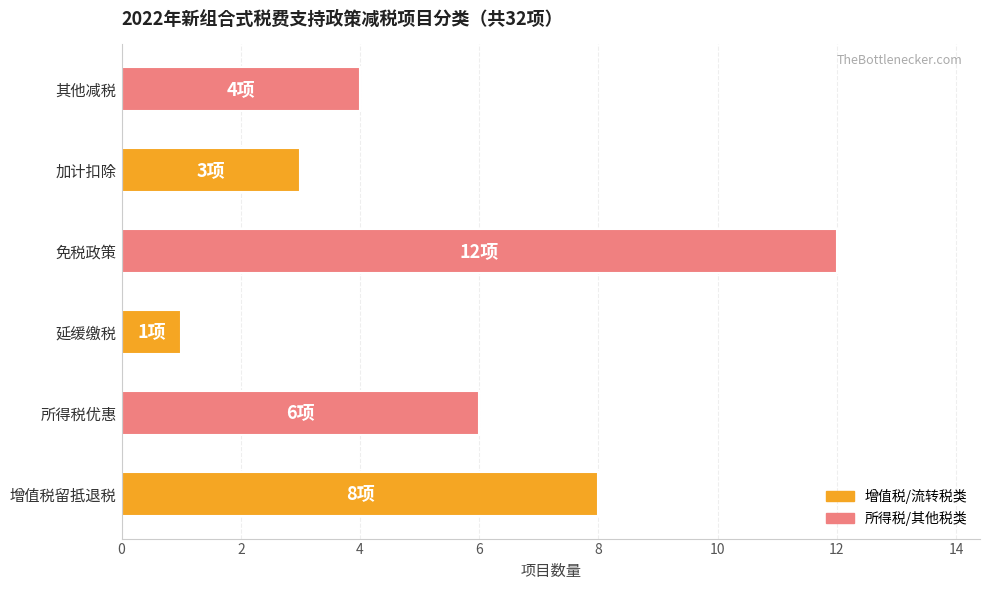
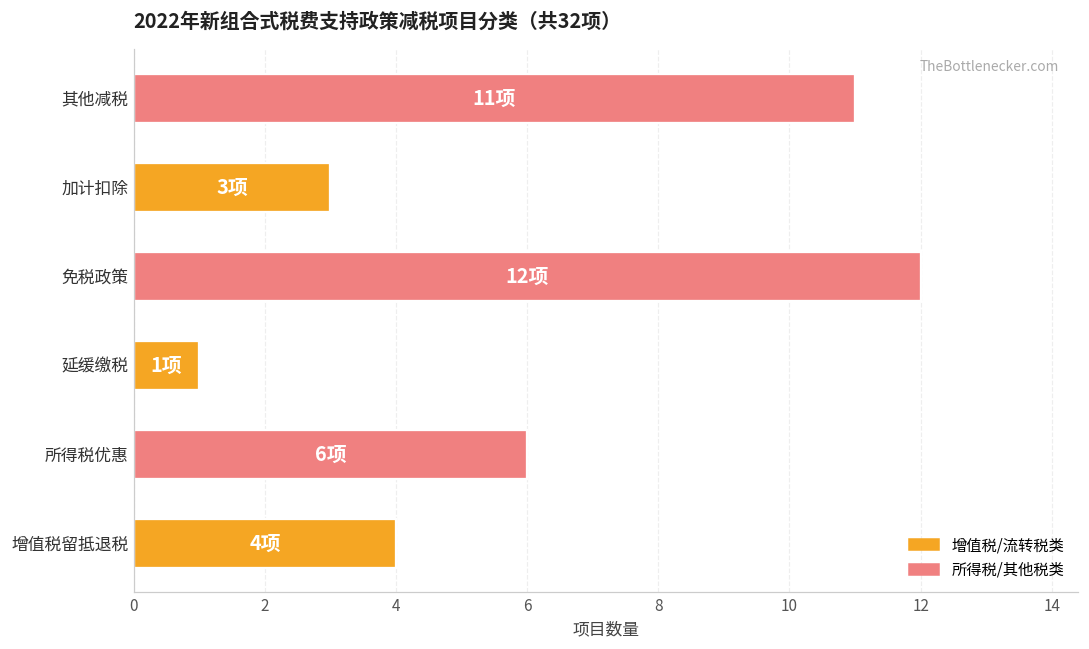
其他减税: 4项 -> 11项
增值税留抵退税: 8项 -> 4项
